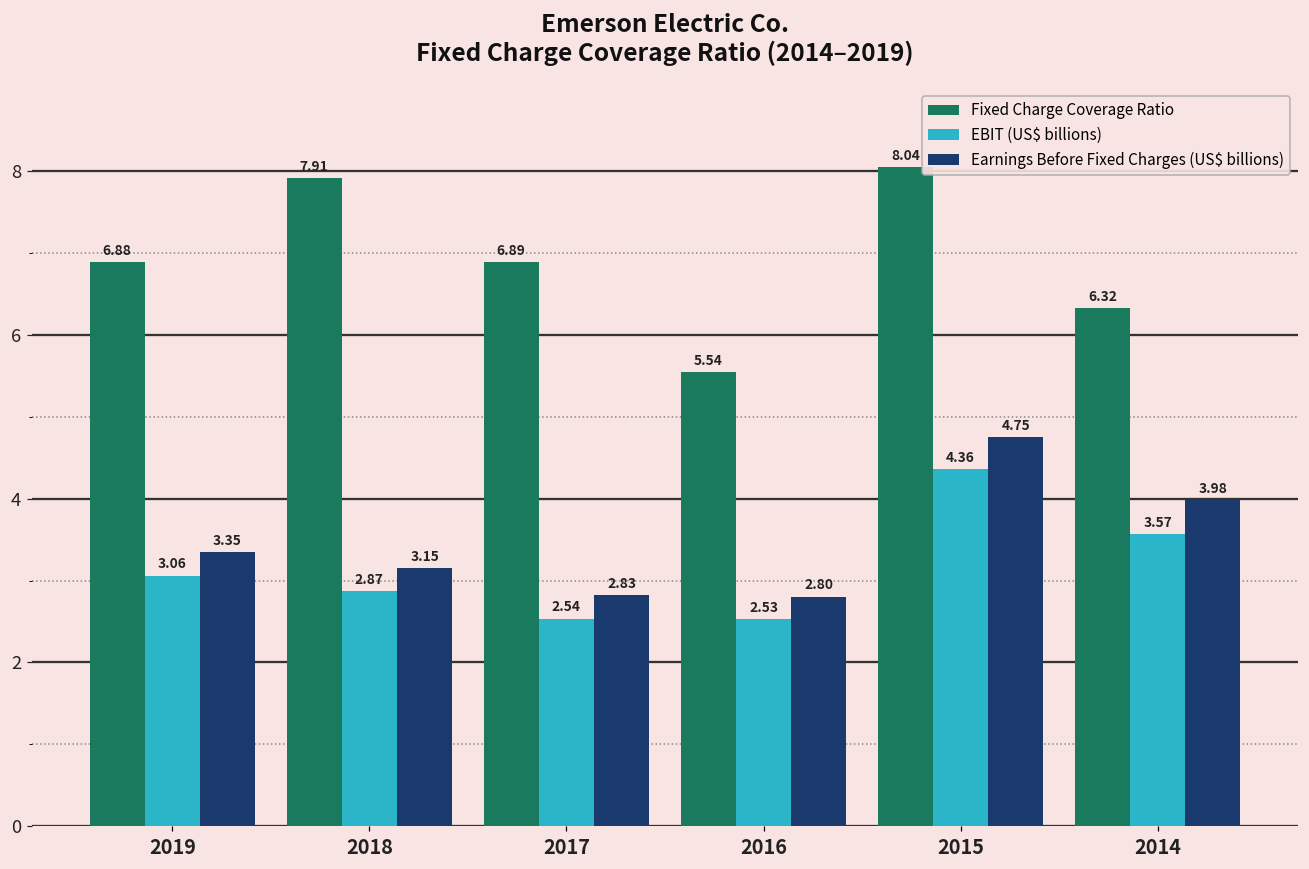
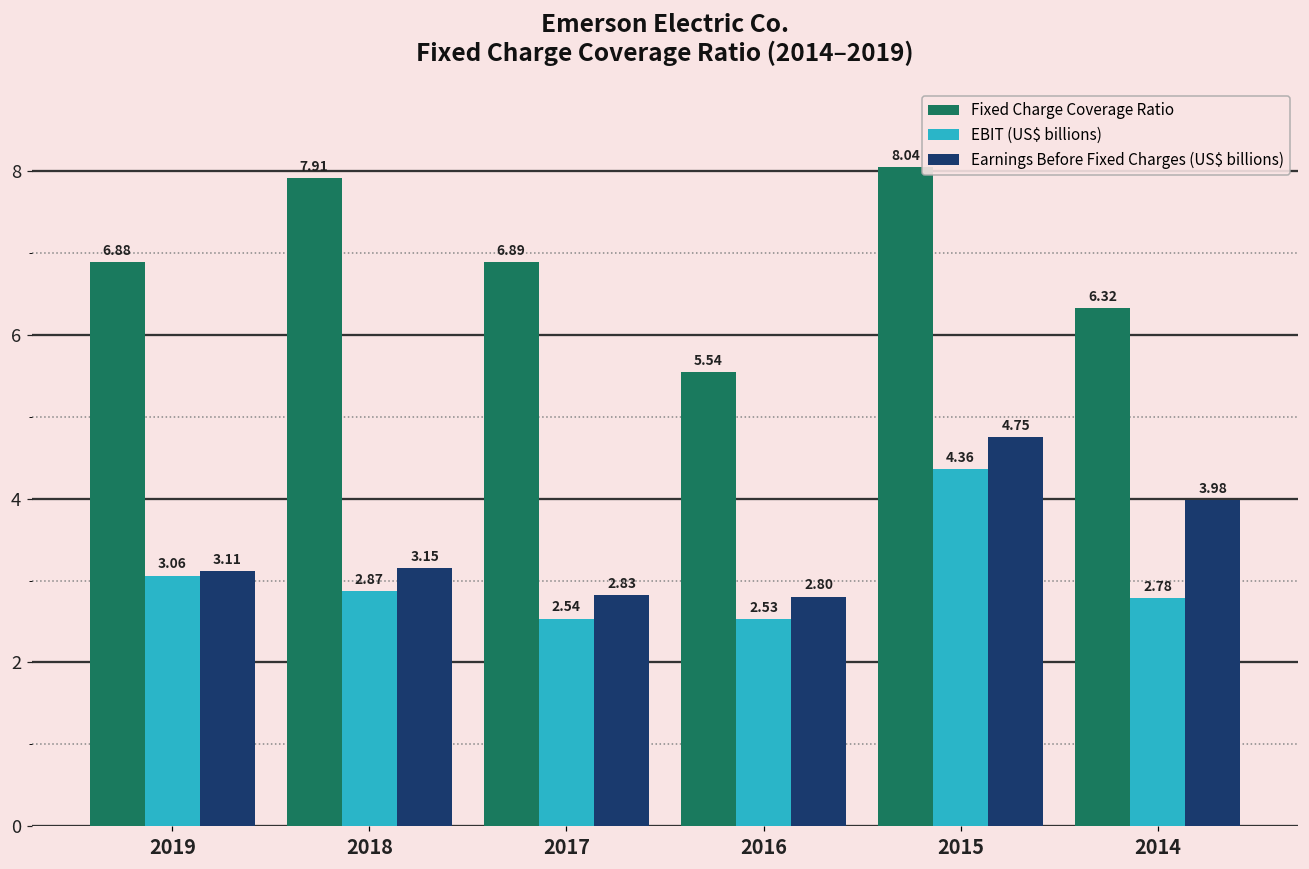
Earnings Before Fixed Charges (US$ billions), 2019: 3.35 -> 3.11
EBIT (US$ billions), 2014: 3.57 -> 2.78
